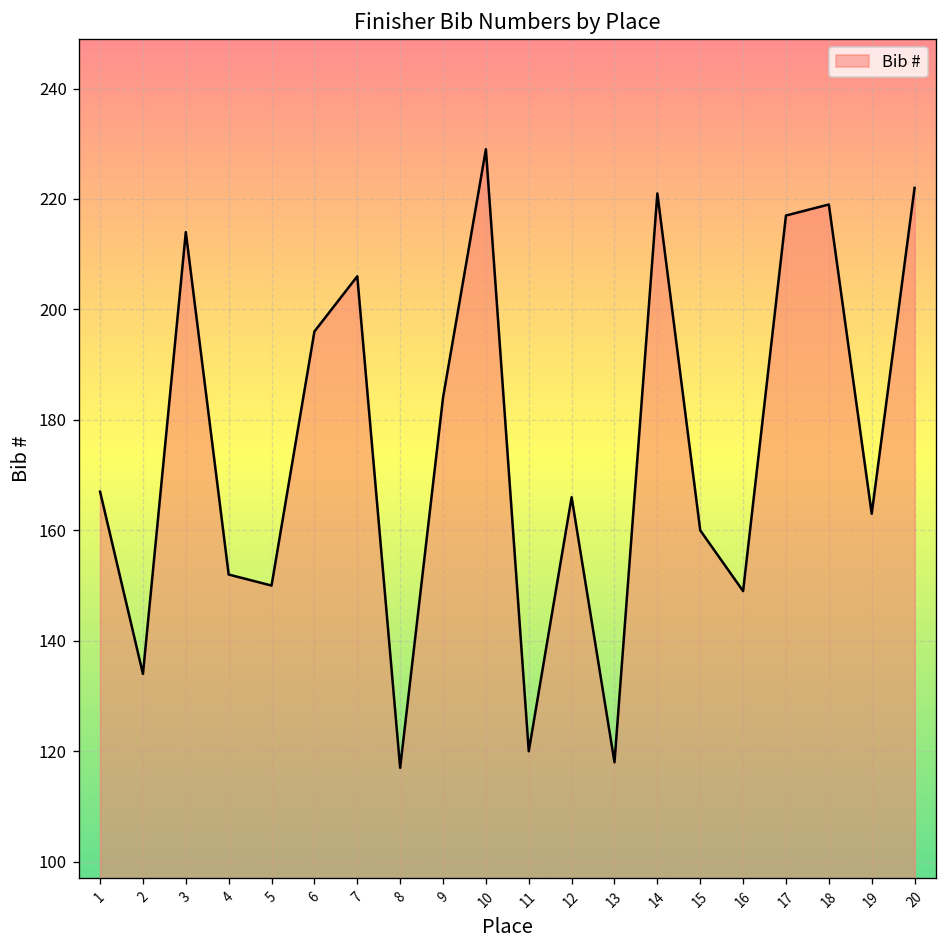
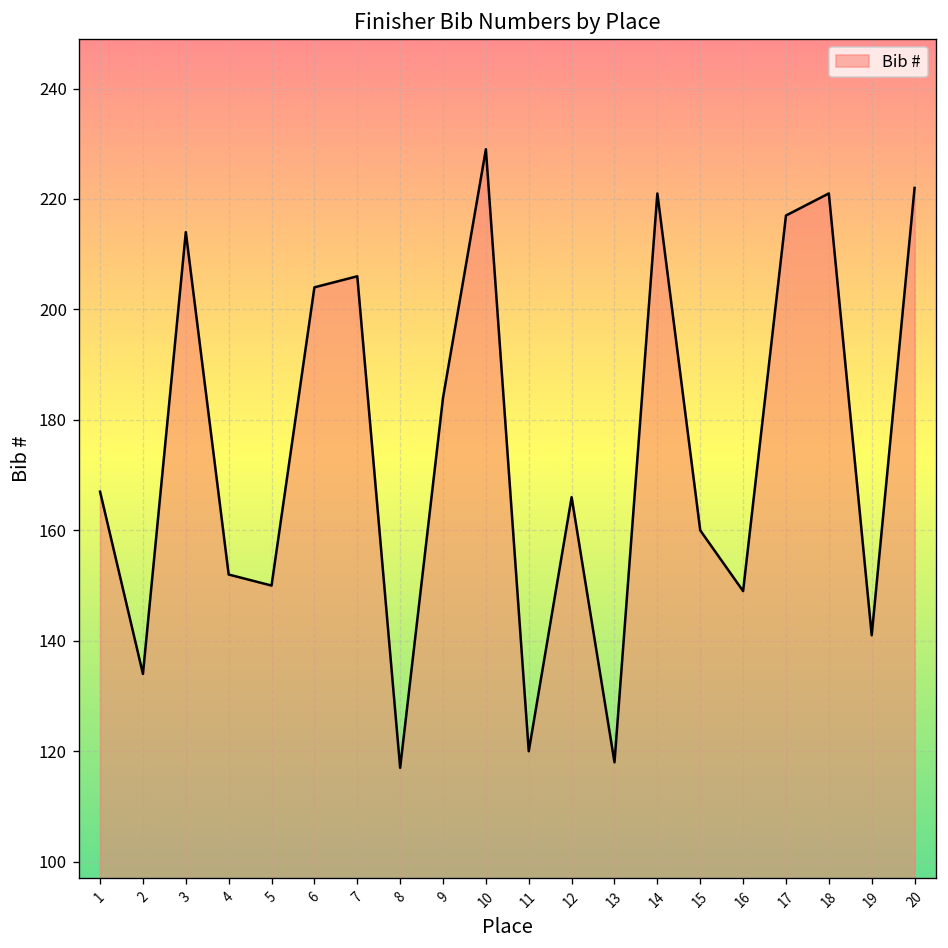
6: 196 -> 204
18: 219 -> 221
19: 163 -> 141
